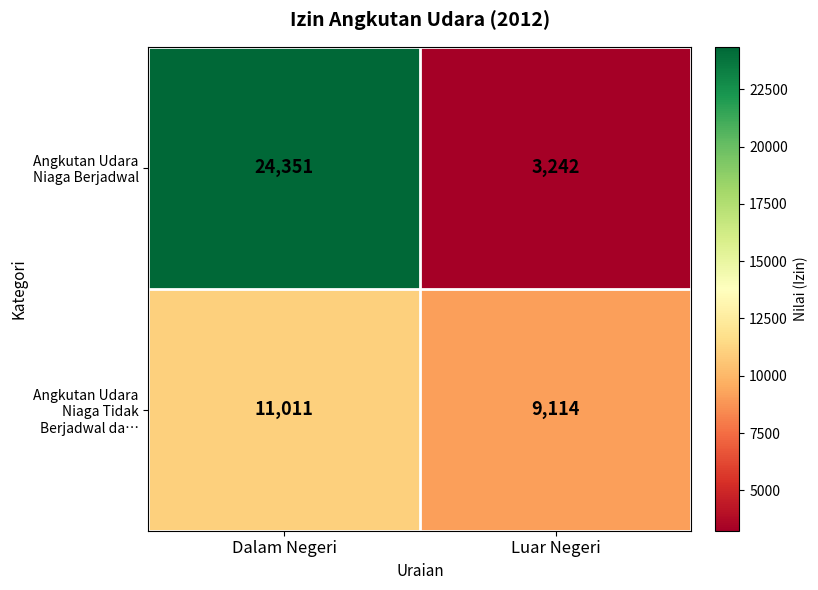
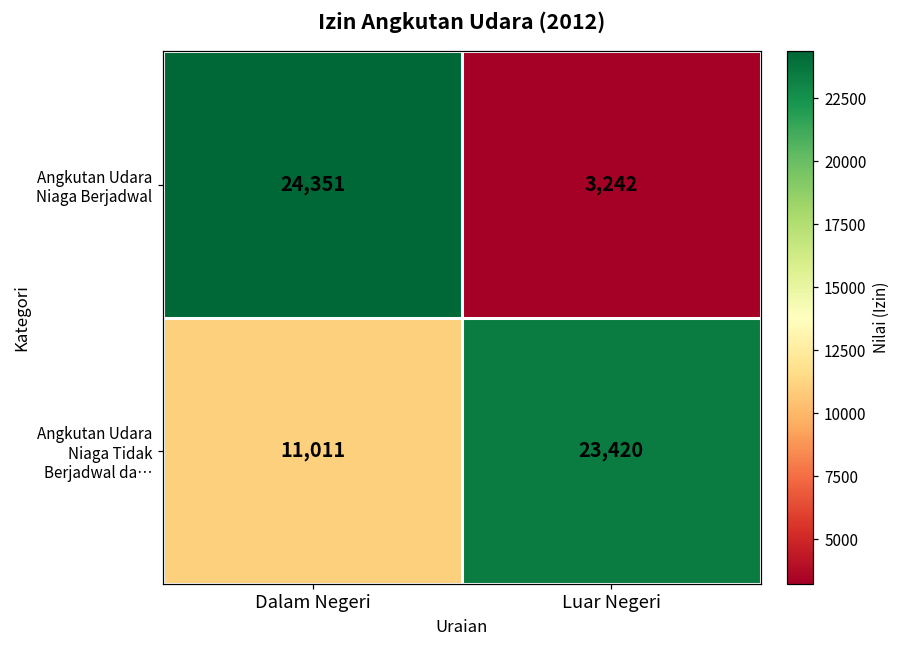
Angkutan Udara Niaga Tidak Berjadwal da…, Luar Negeri: 9,114 -> 23,420
